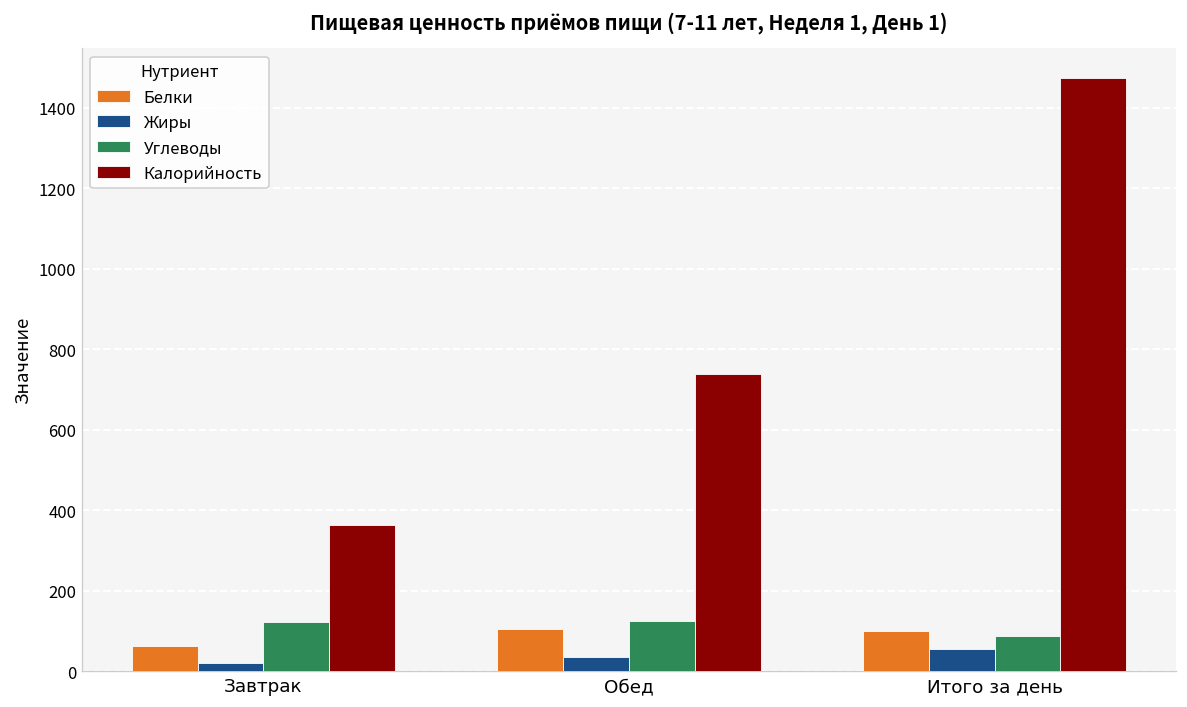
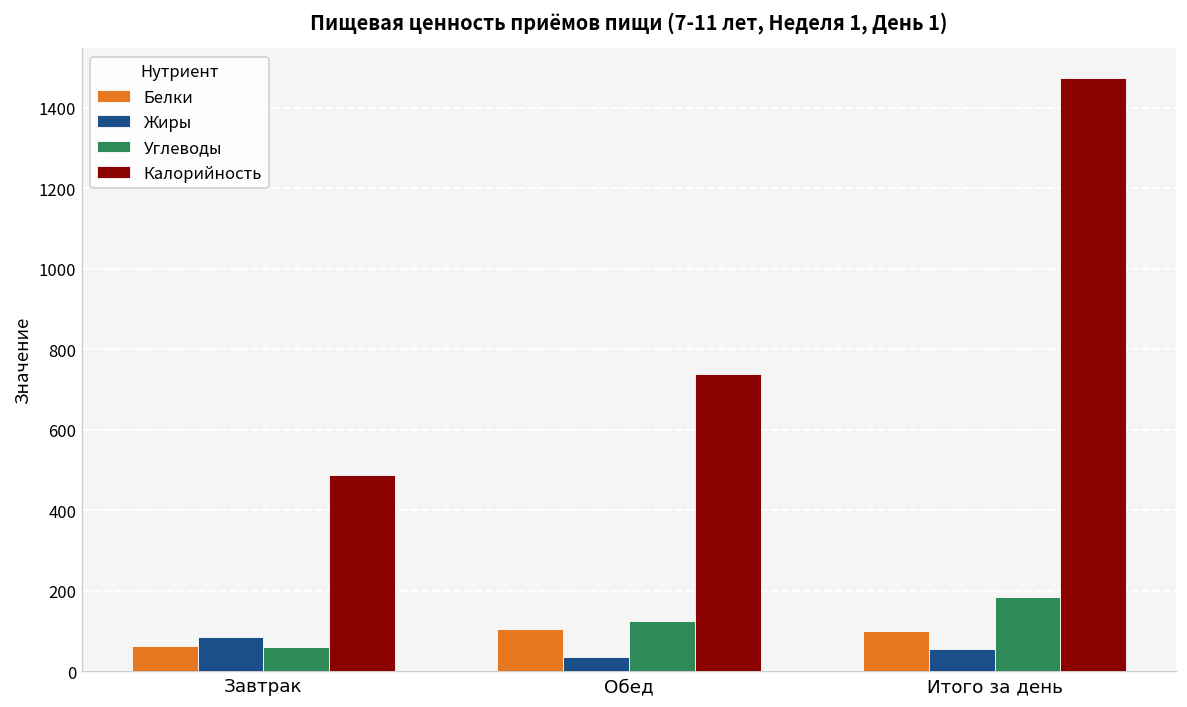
Жиры, Завтрак: 20 -> 80
Углеводы, Завтрак: 120 -> 60
Калорийность, Завтрак: 360 -> 490
Углеводы, Итого за день: 90 -> 190
